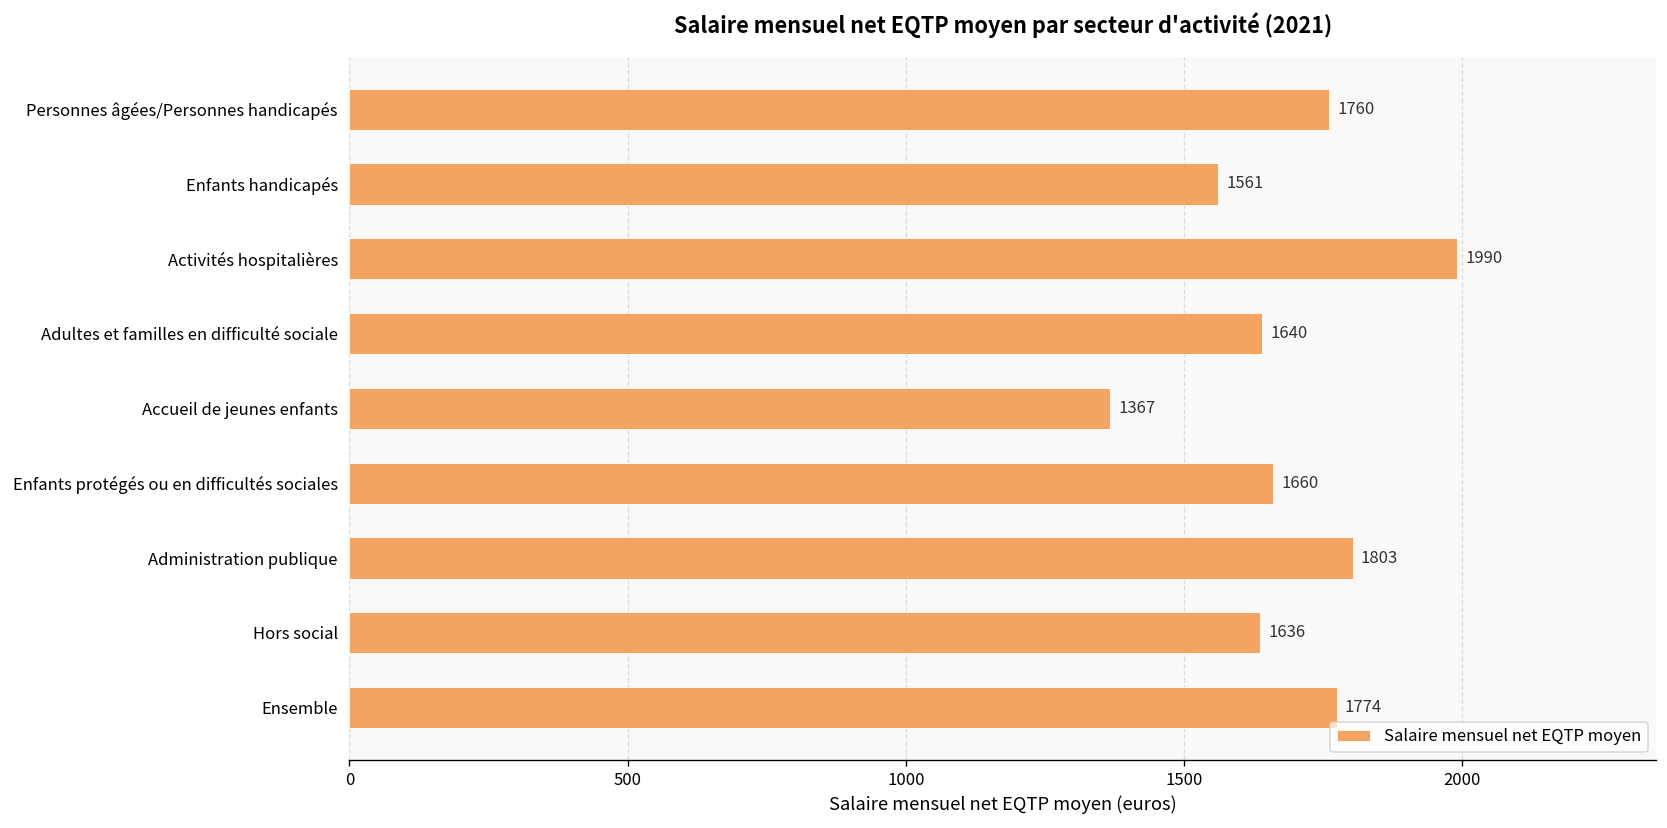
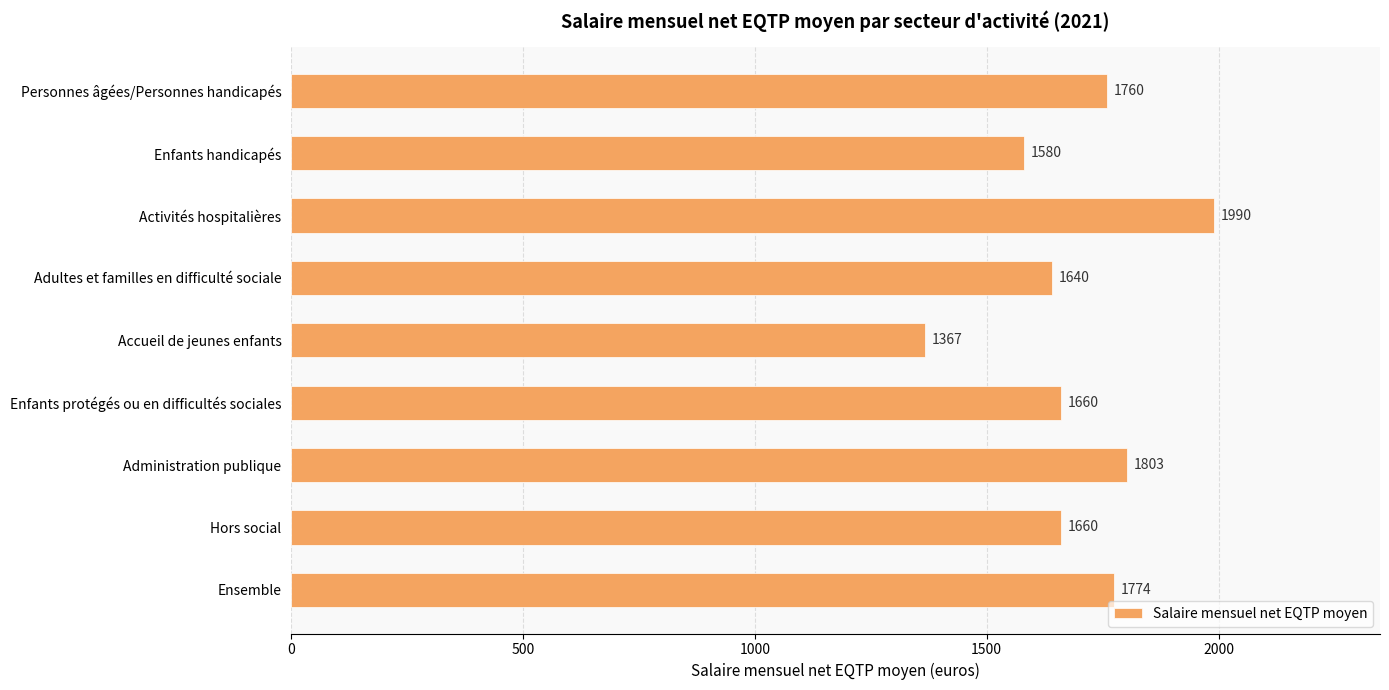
Enfants handicapés: 1561 -> 1580
Hors social: 1636 -> 1660
